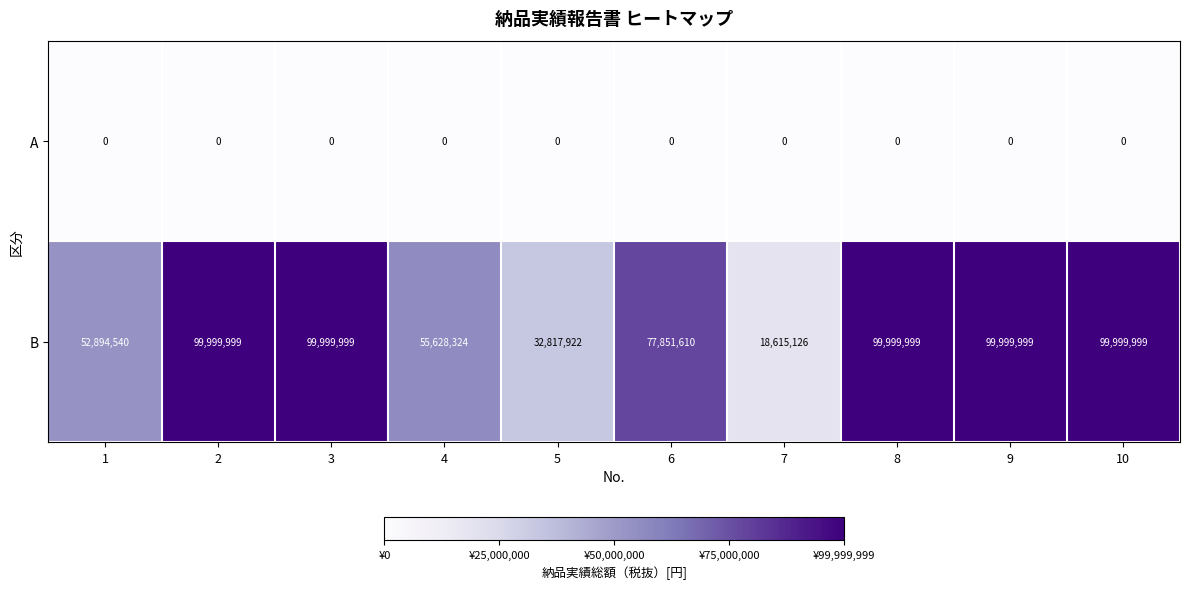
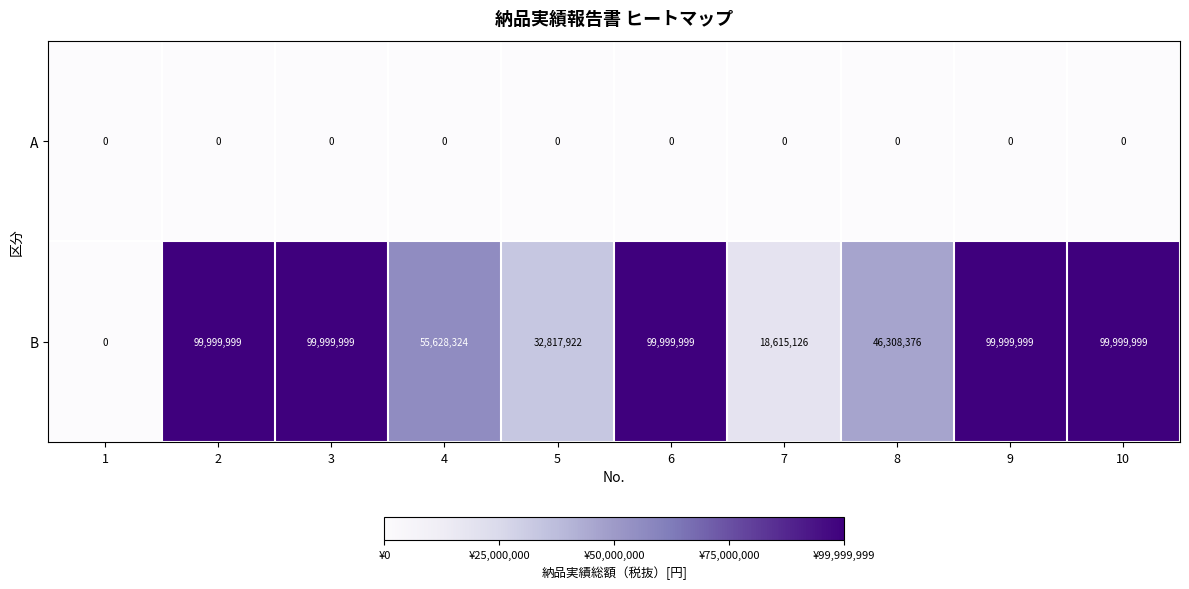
B, 1: 52,894,540 -> 0
B, 6: 77,851,610 -> 99,999,999
B, 8: 99,999,999 -> 46,308,376
